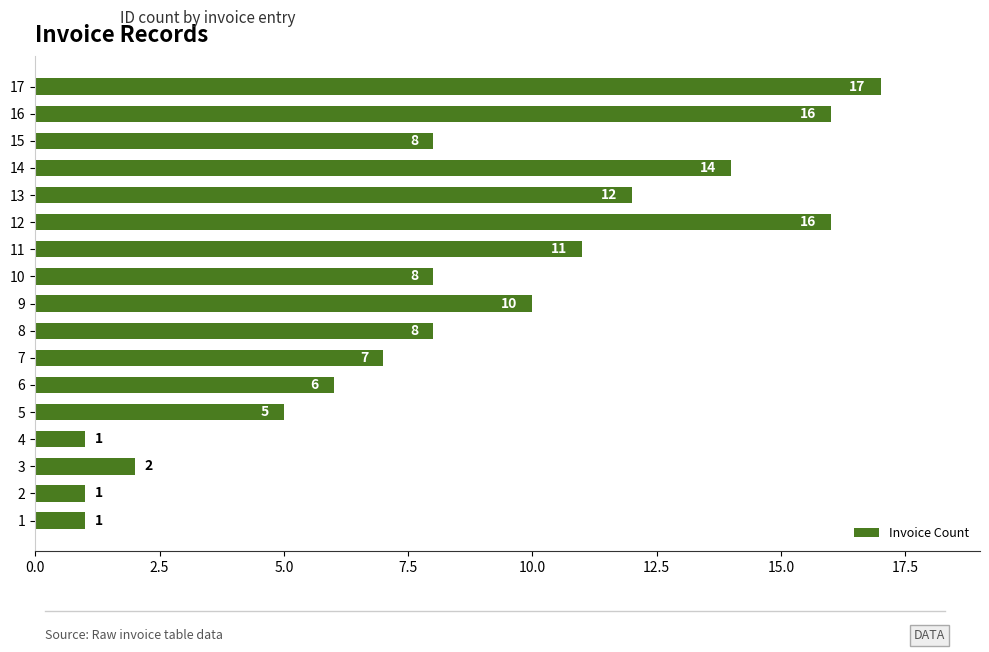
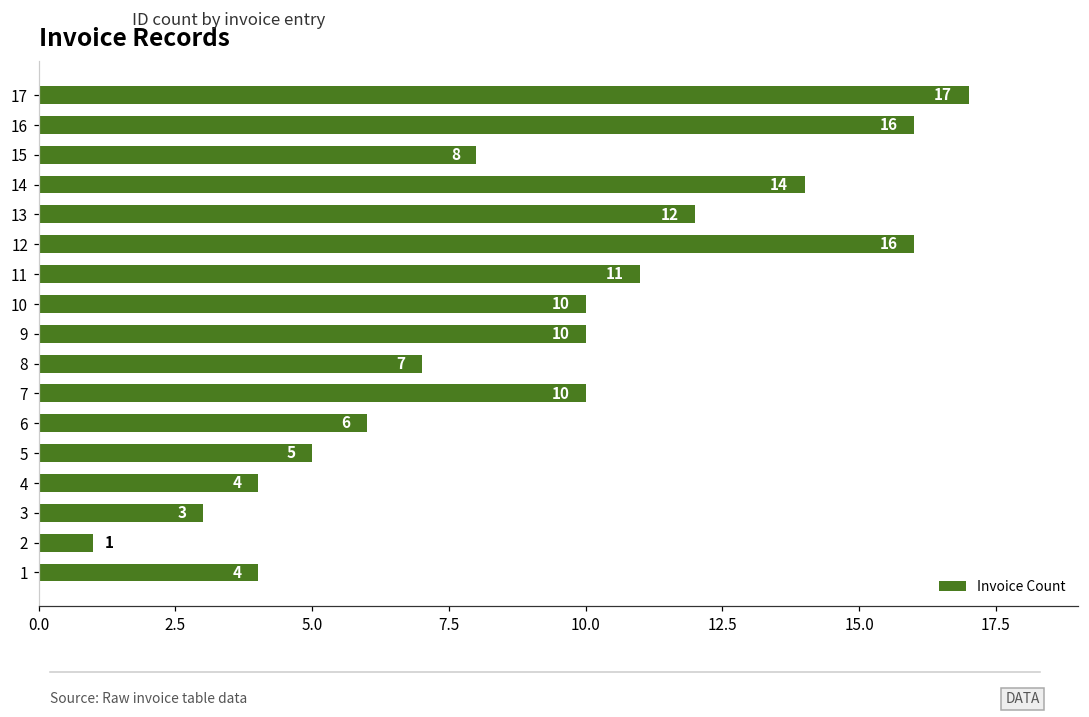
10: 8 -> 10
8: 8 -> 7
7: 7 -> 10
4: 1 -> 4
3: 2 -> 3
1: 1 -> 4
